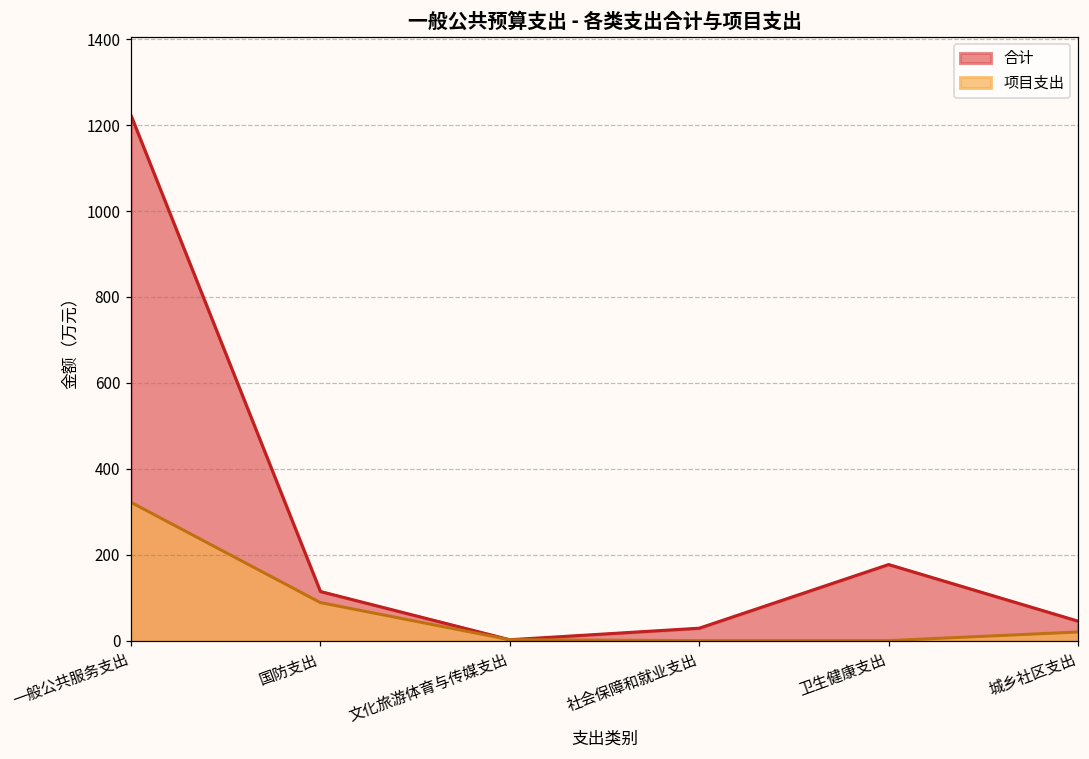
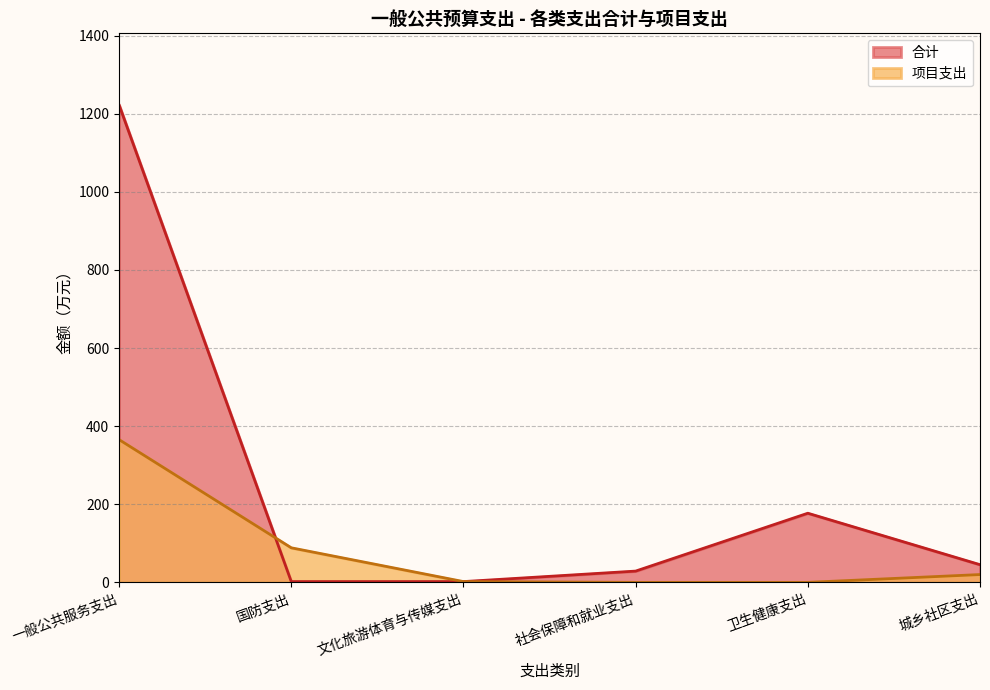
项目支出, 一般公共服务支出: 320 -> 370
合计, 国防支出: 110 -> 0
